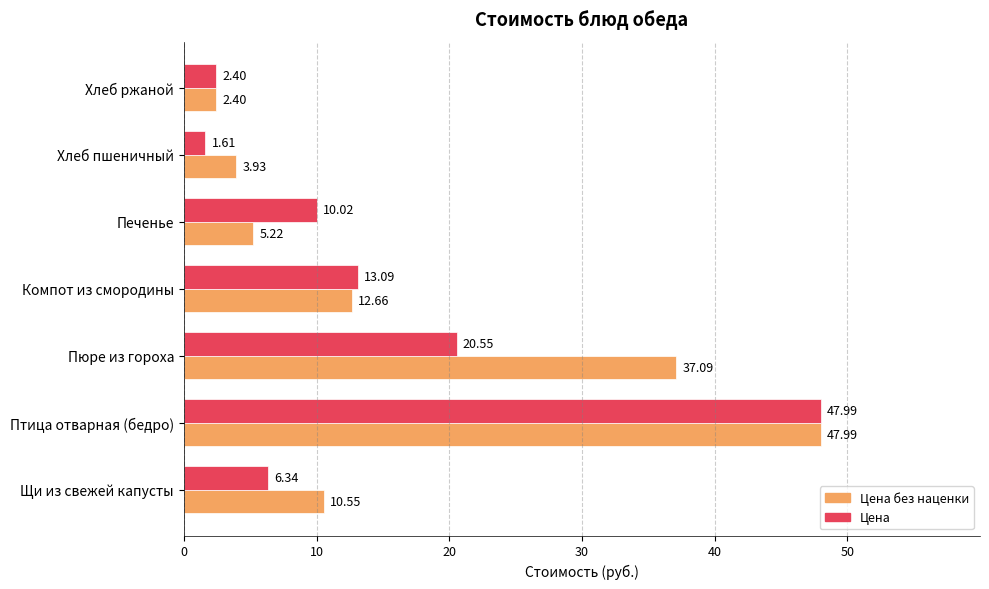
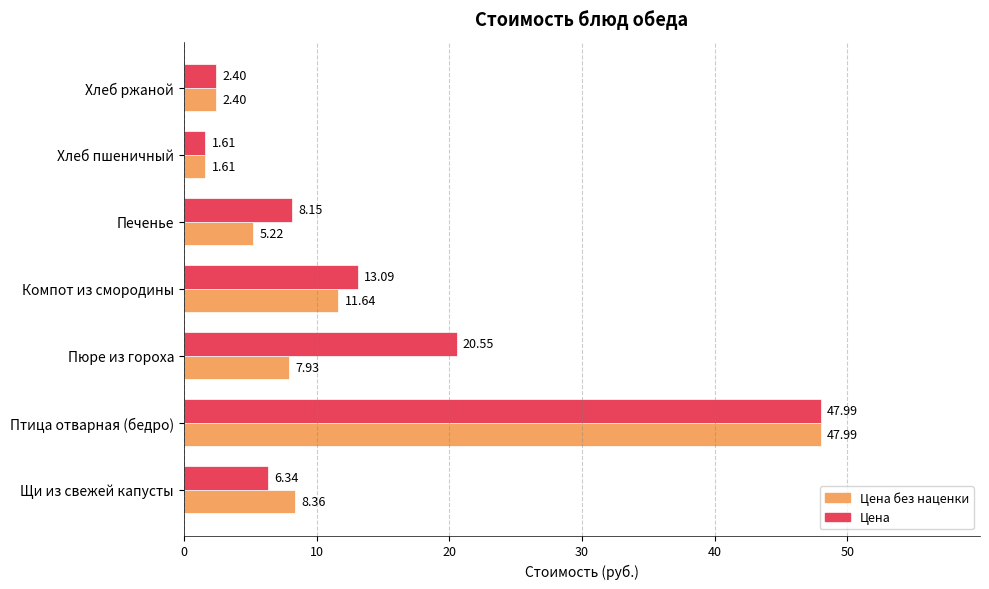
Цена без наценки, Хлеб пшеничный: 3.93 -> 1.61
Цена, Печенье: 10.02 -> 8.15
Цена без наценки, Компот из смородины: 12.66 -> 11.64
Цена без наценки, Пюре из гороха: 37.09 -> 7.93
Цена без наценки, Щи из свежей капусты: 10.55 -> 8.36
